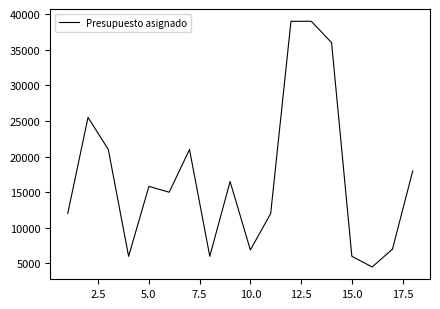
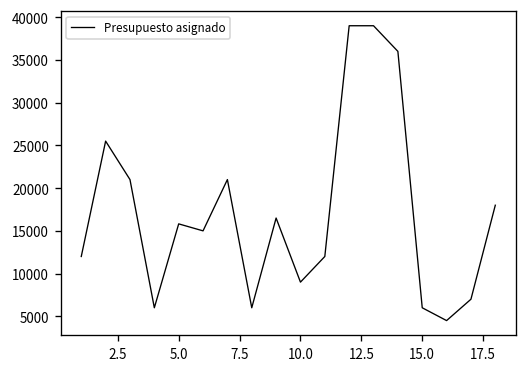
10.0: 7000 -> 9000
